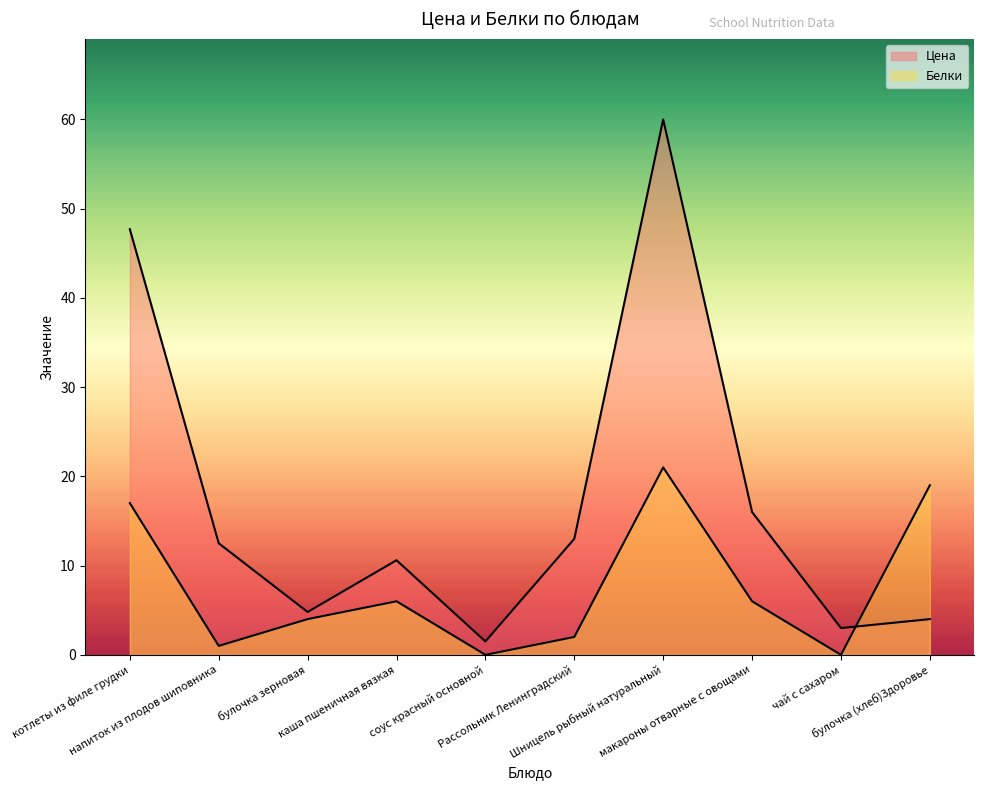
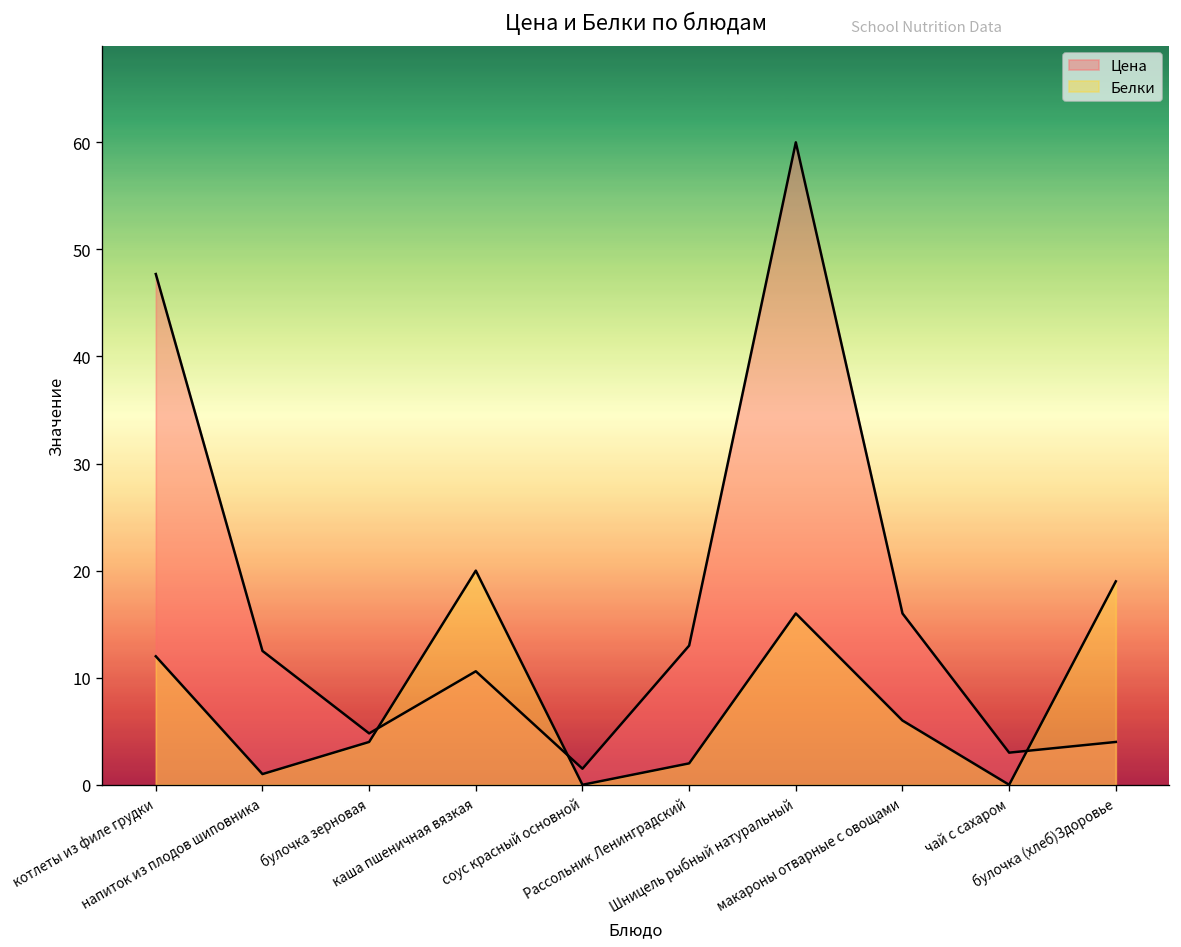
Белки, котлеты из филе грудки: 17 -> 12
Белки, каша пшеничная вязкая: 6 -> 20
Белки, Шницель рыбный натуральный: 21 -> 16
